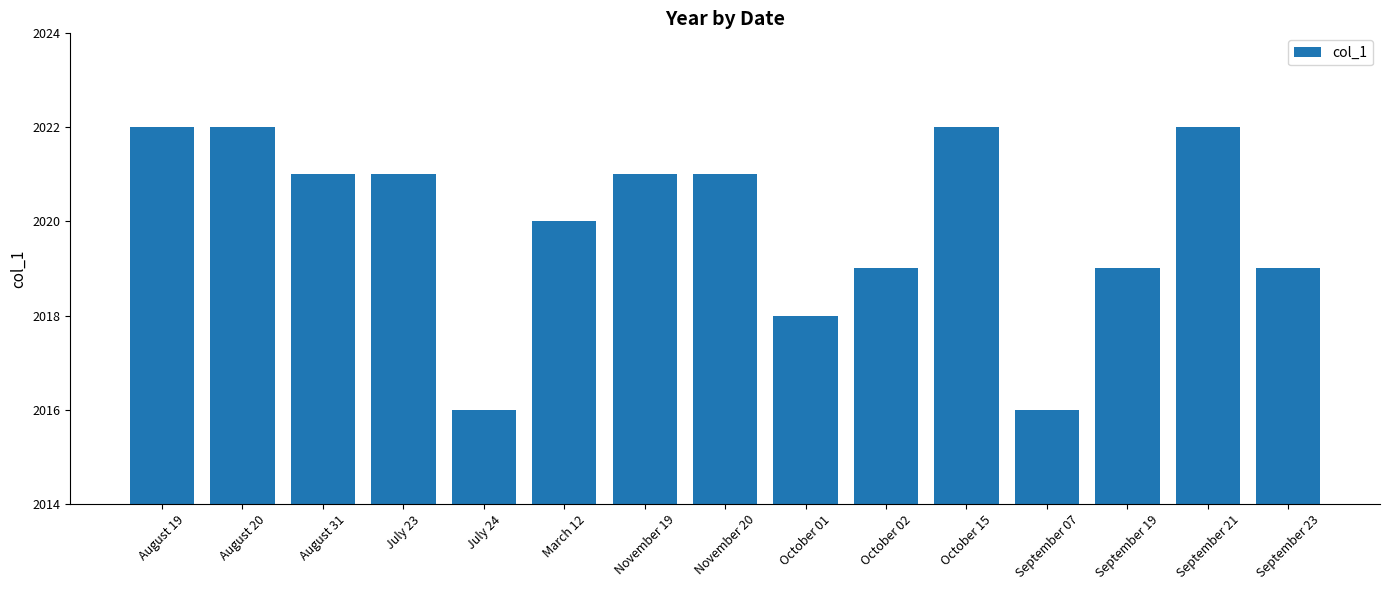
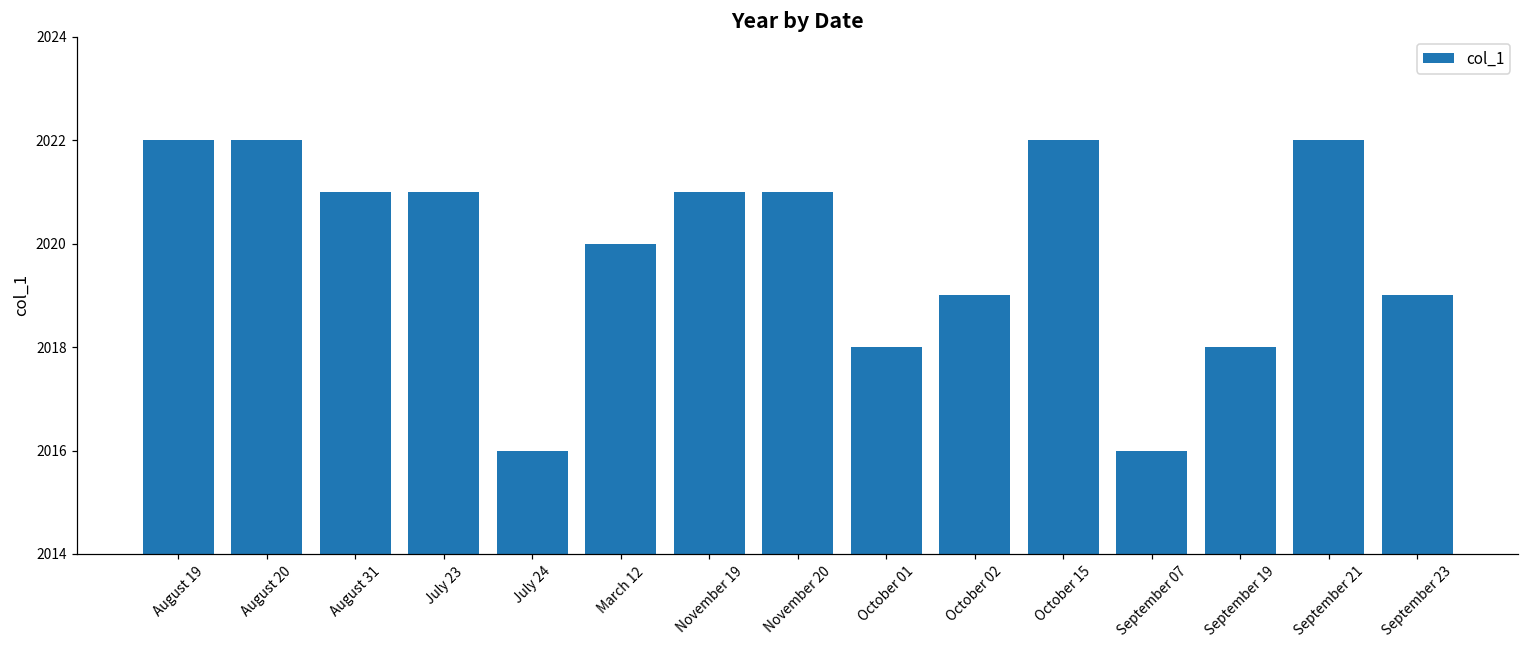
September 19: 2019 -> 2018
